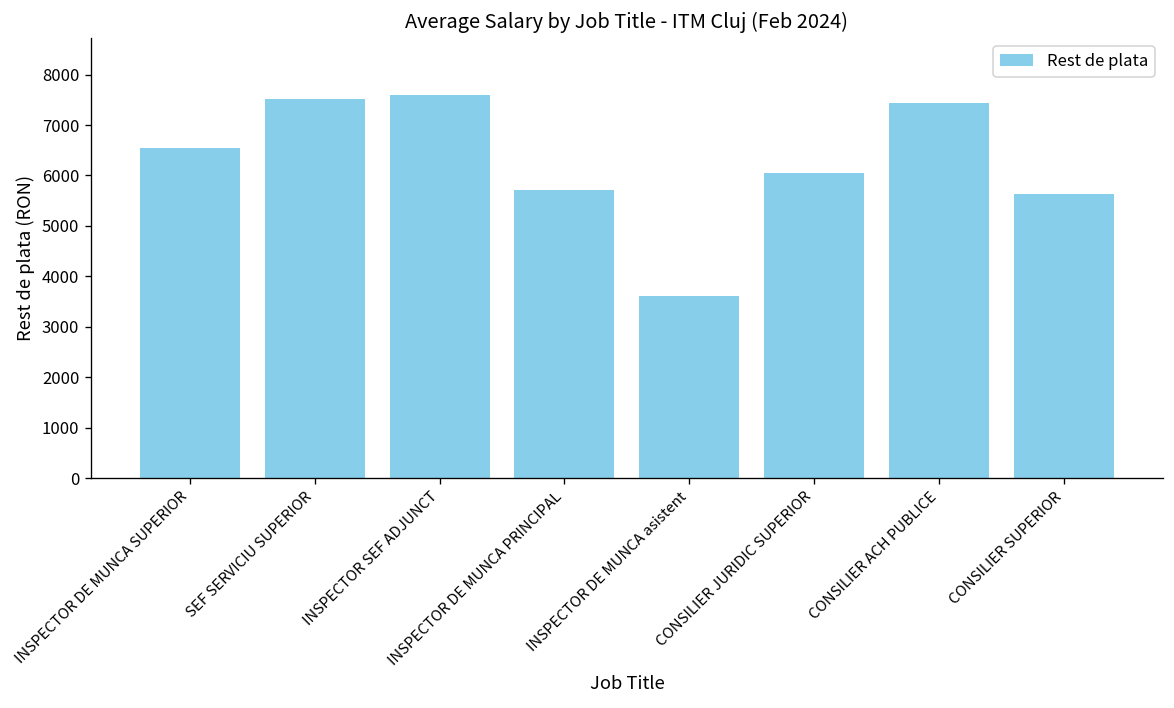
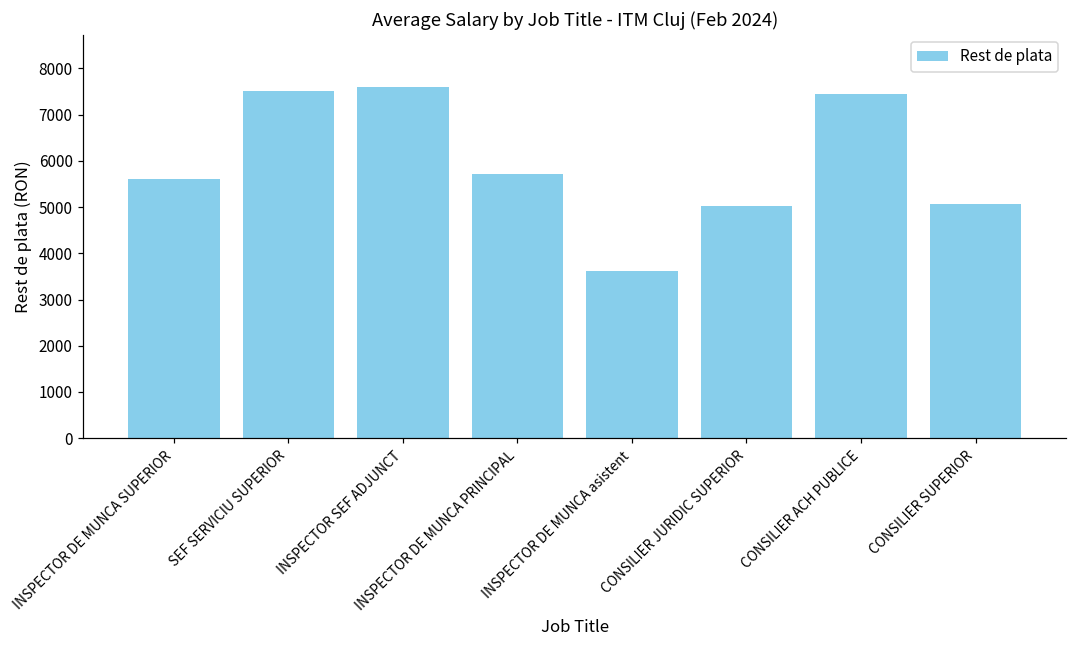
INSPECTOR DE MUNCA SUPERIOR: 6500 -> 5600
CONSILIER JURIDIC SUPERIOR: 6100 -> 5000
CONSILIER SUPERIOR: 5600 -> 5100
